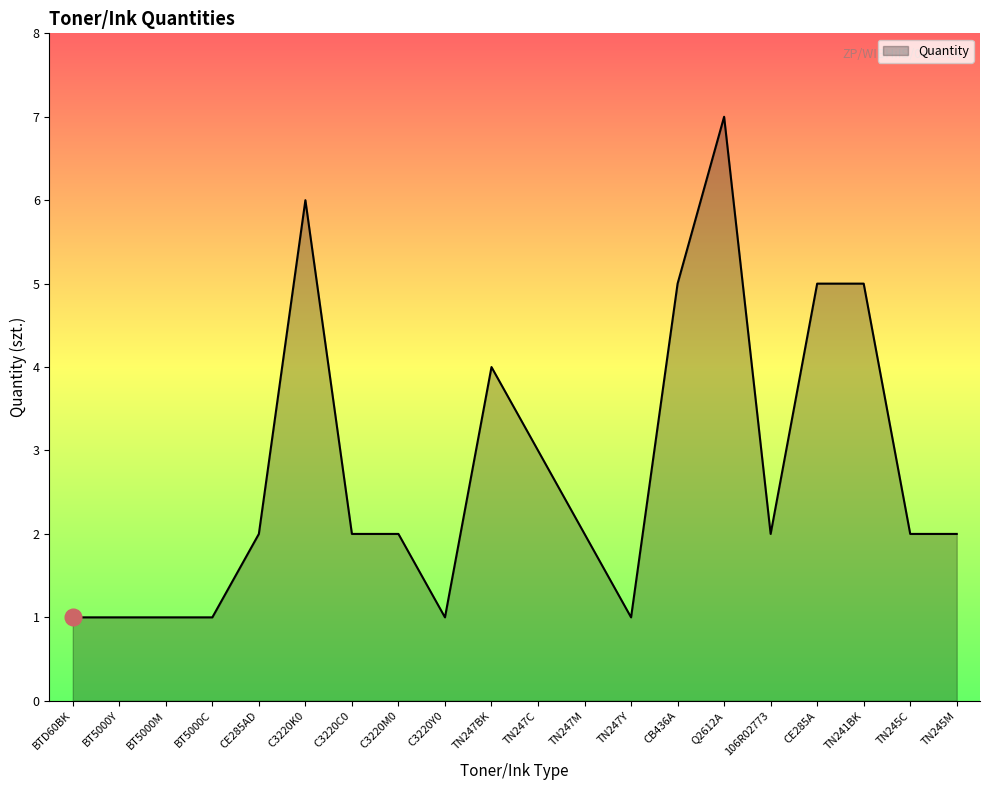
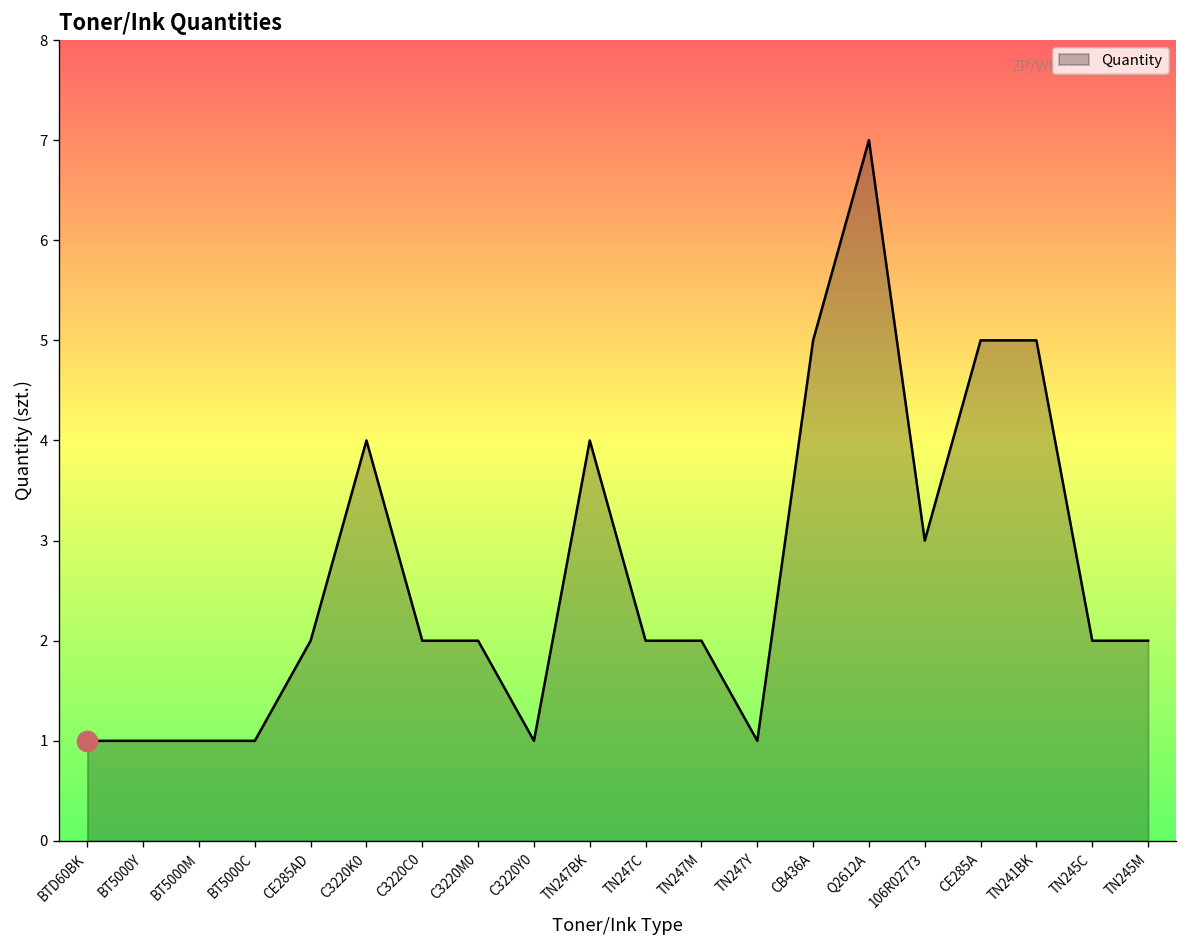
Quantity, C3220K0: 6 -> 4
Quantity, TN247C: 3 -> 2
Quantity, 106R02773: 2 -> 3
